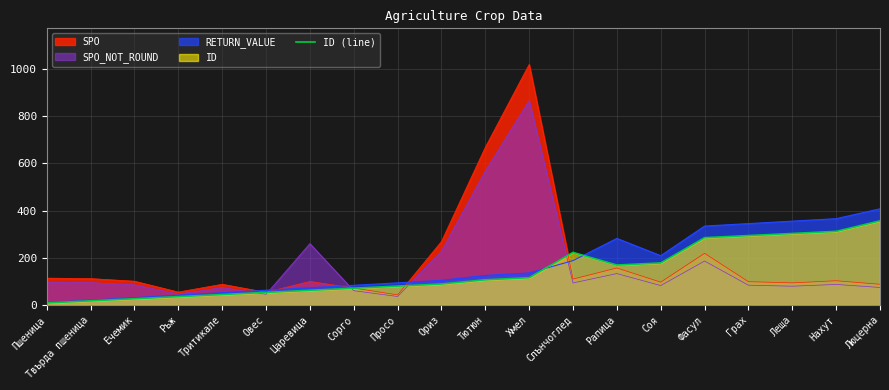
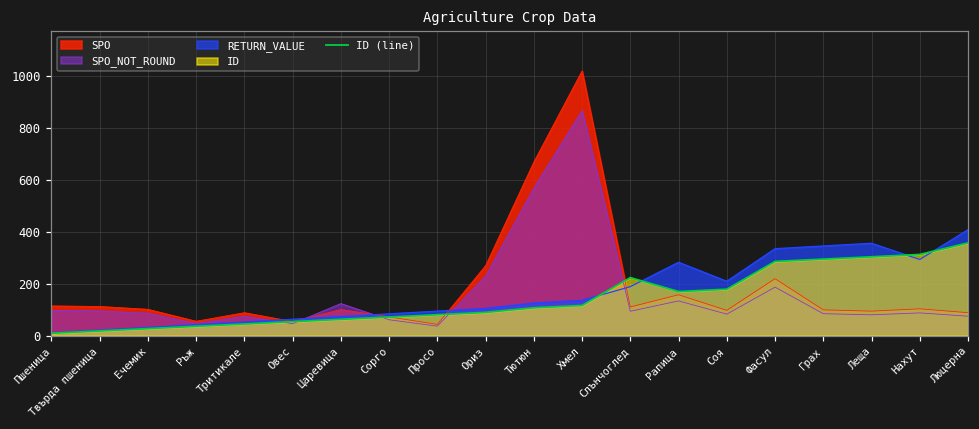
SPO_NOT_ROUND, Царевица: 260 -> 120
RETURN_VALUE, Нахут: 370 -> 290
